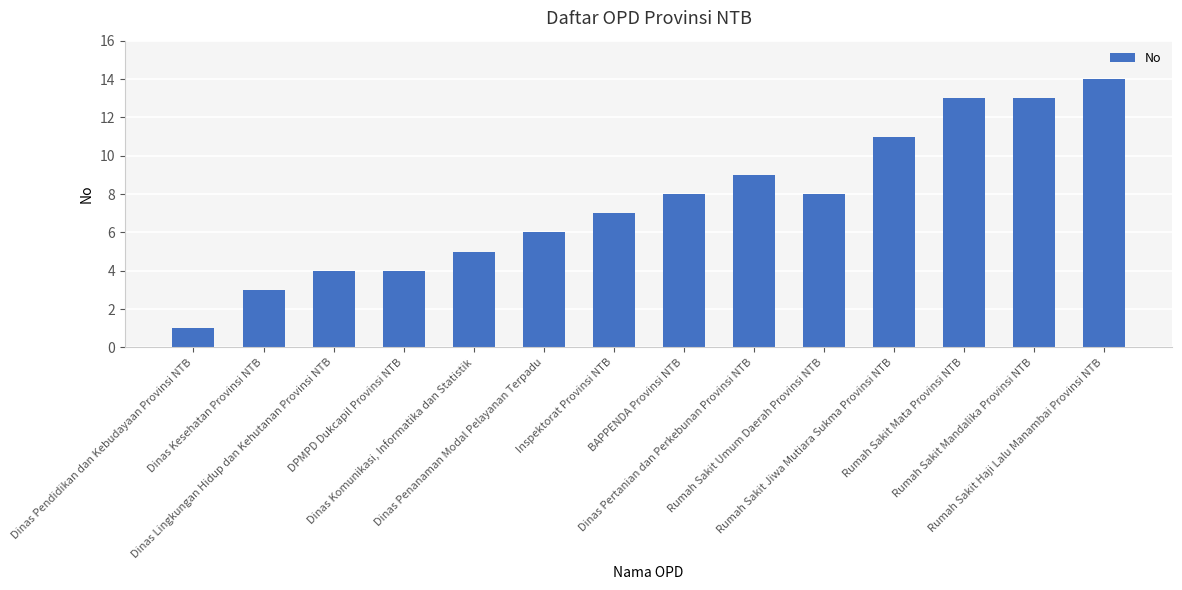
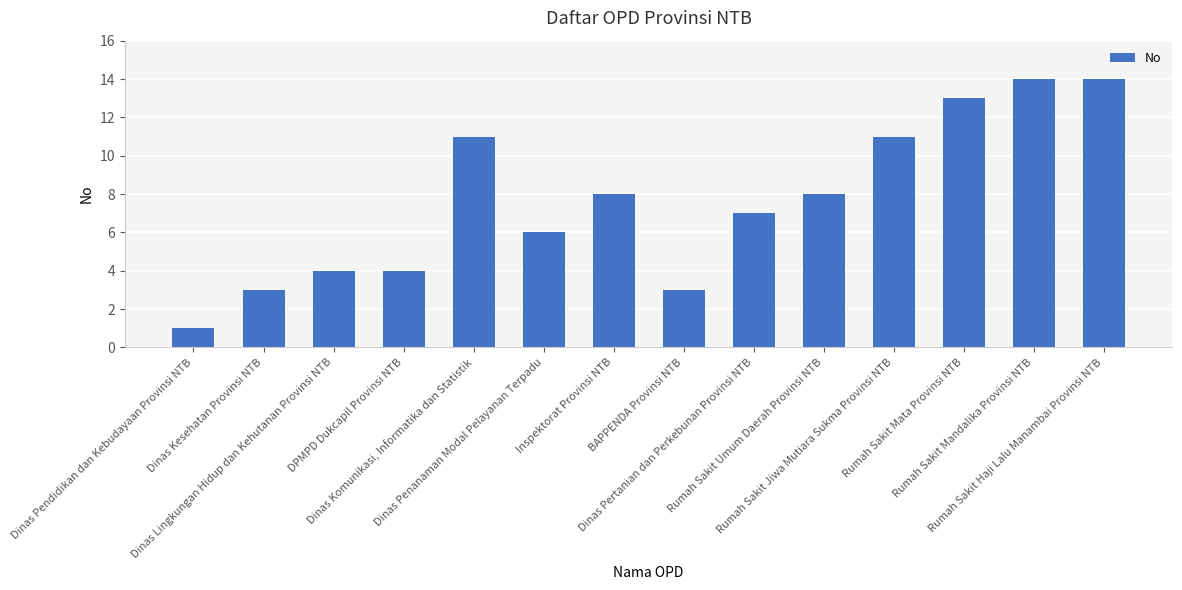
Dinas Komunikasi, Informatika dan Statistik: 5 -> 11
Inspektorat Provinsi NTB: 7 -> 8
BAPPENDA Provinsi NTB: 8 -> 3
Dinas Pertanian dan Perkebunan Provinsi NTB: 9 -> 7
Rumah Sakit Mandalika Provinsi NTB: 13 -> 14
